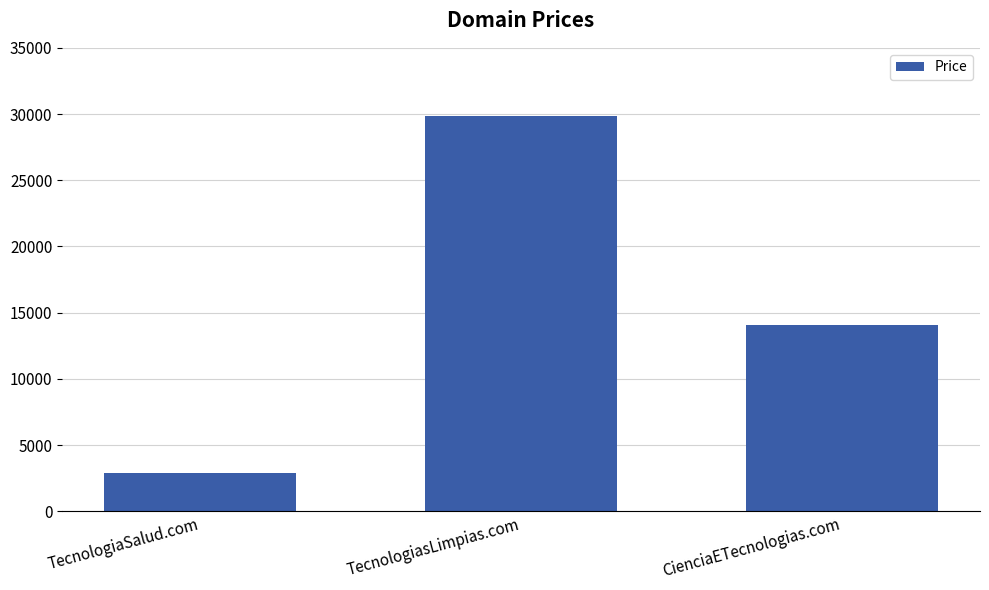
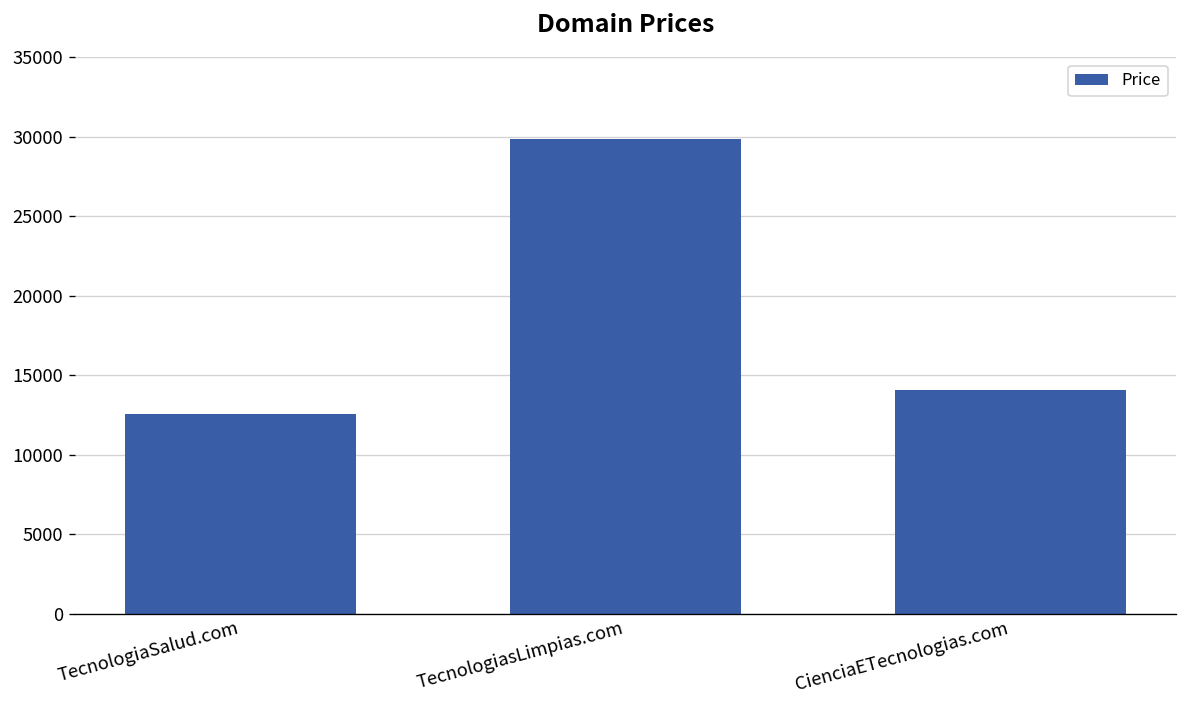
TecnologiaSalud.com: 2900 -> 12600
